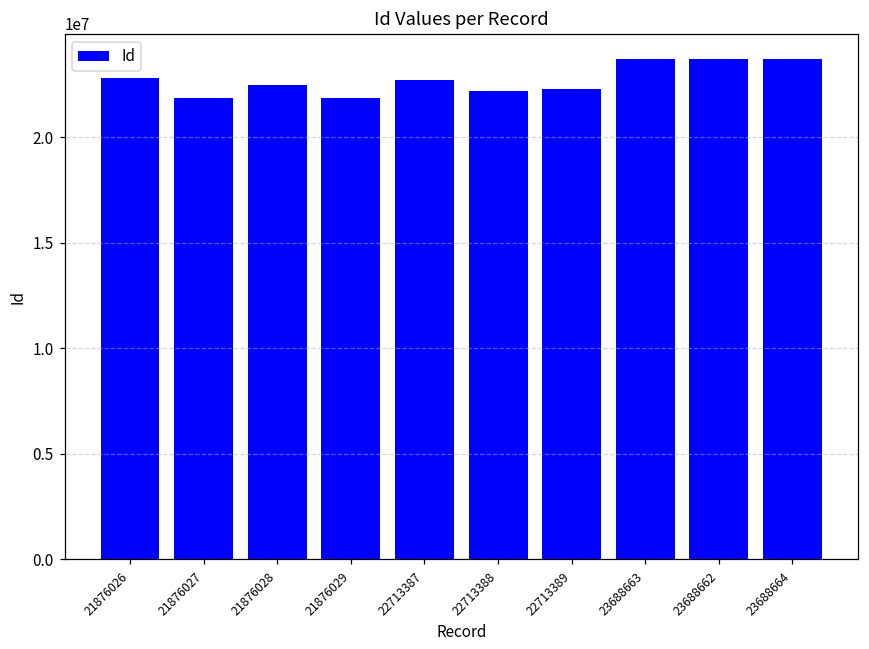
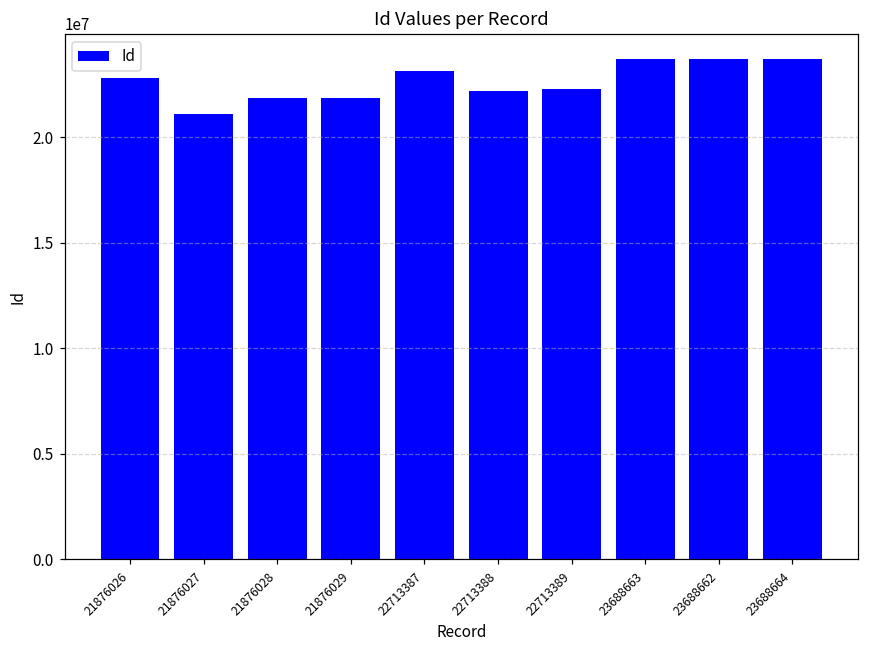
21876027: 21900000 -> 21100000
21876028: 22500000 -> 21900000
22713387: 22700000 -> 23100000
